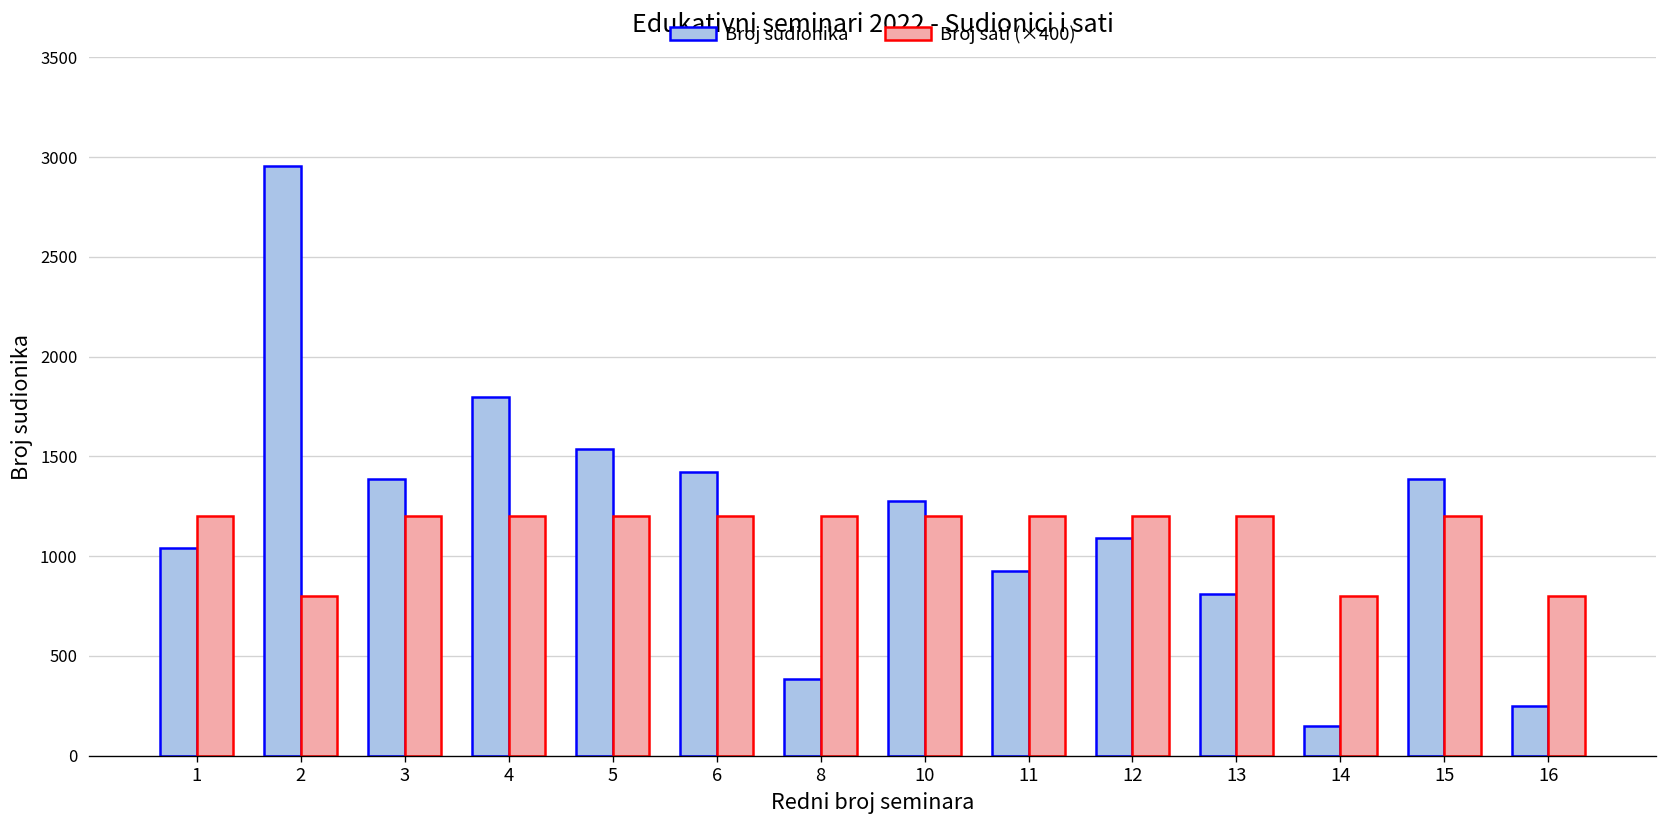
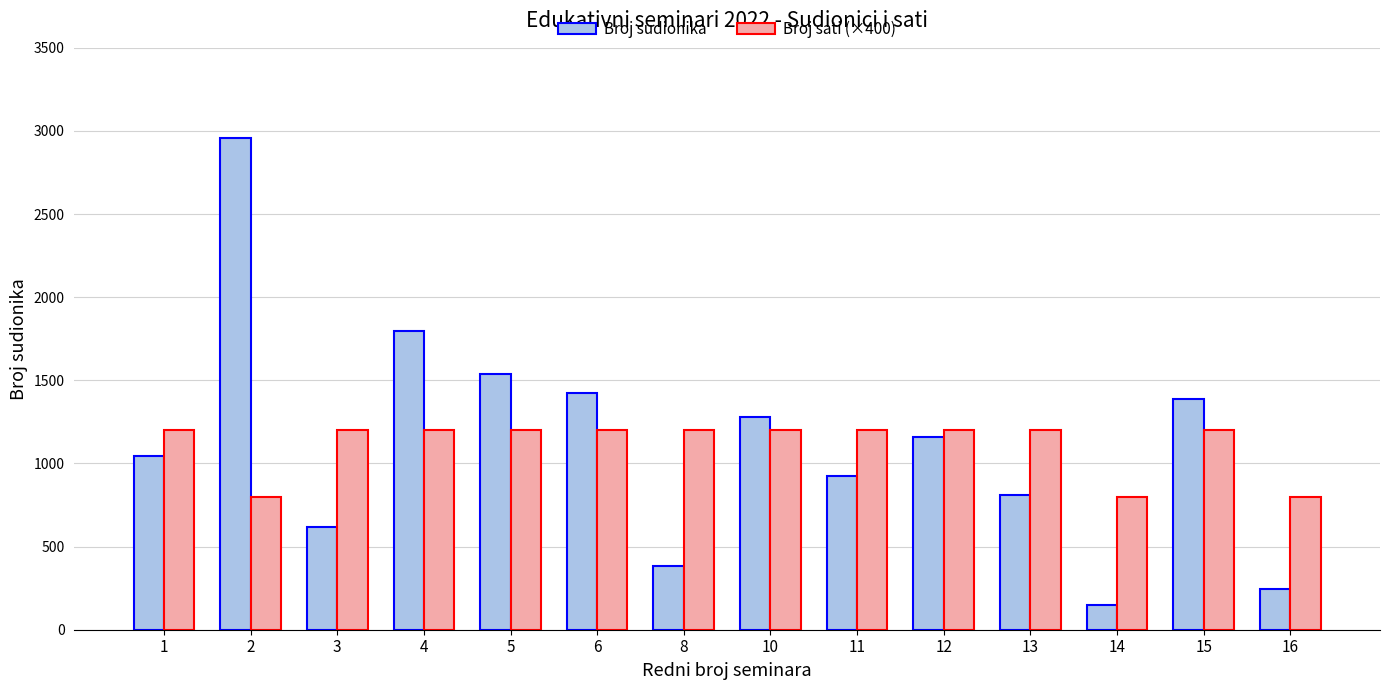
Broj sudionika, 3: 1390 -> 620
Broj sudionika, 12: 1090 -> 1160
